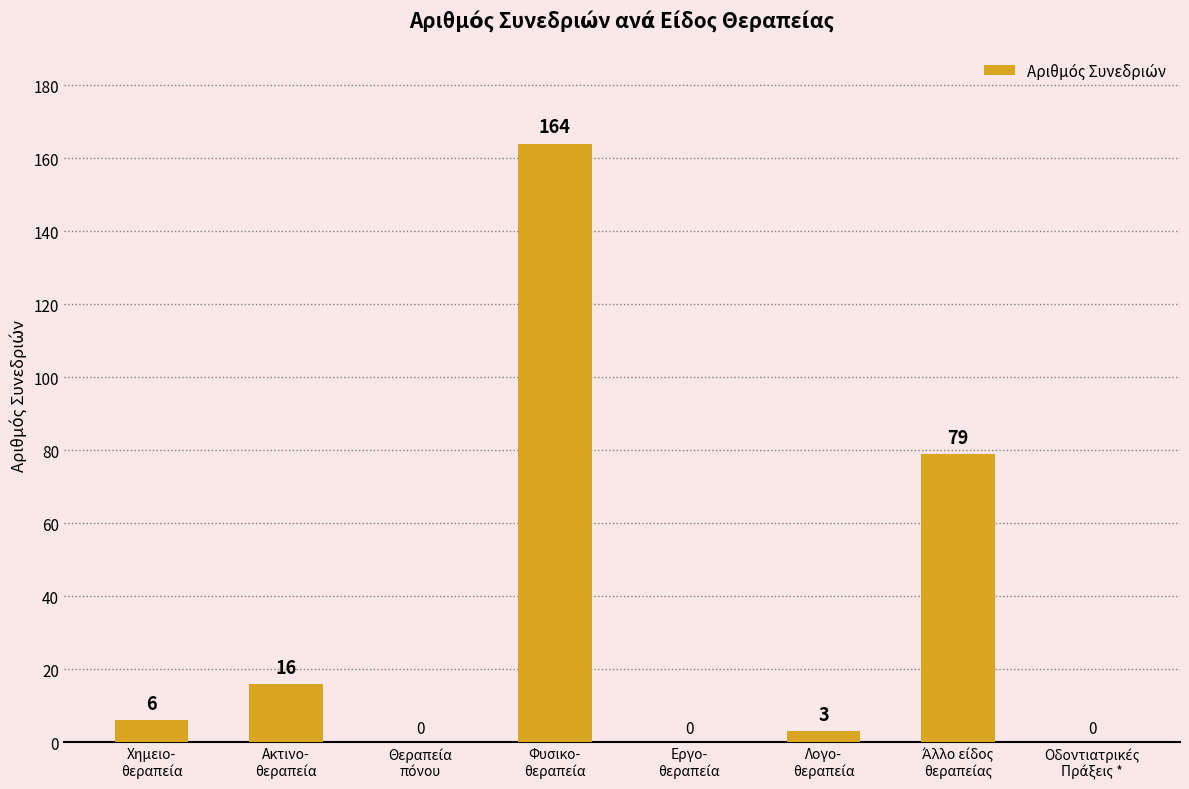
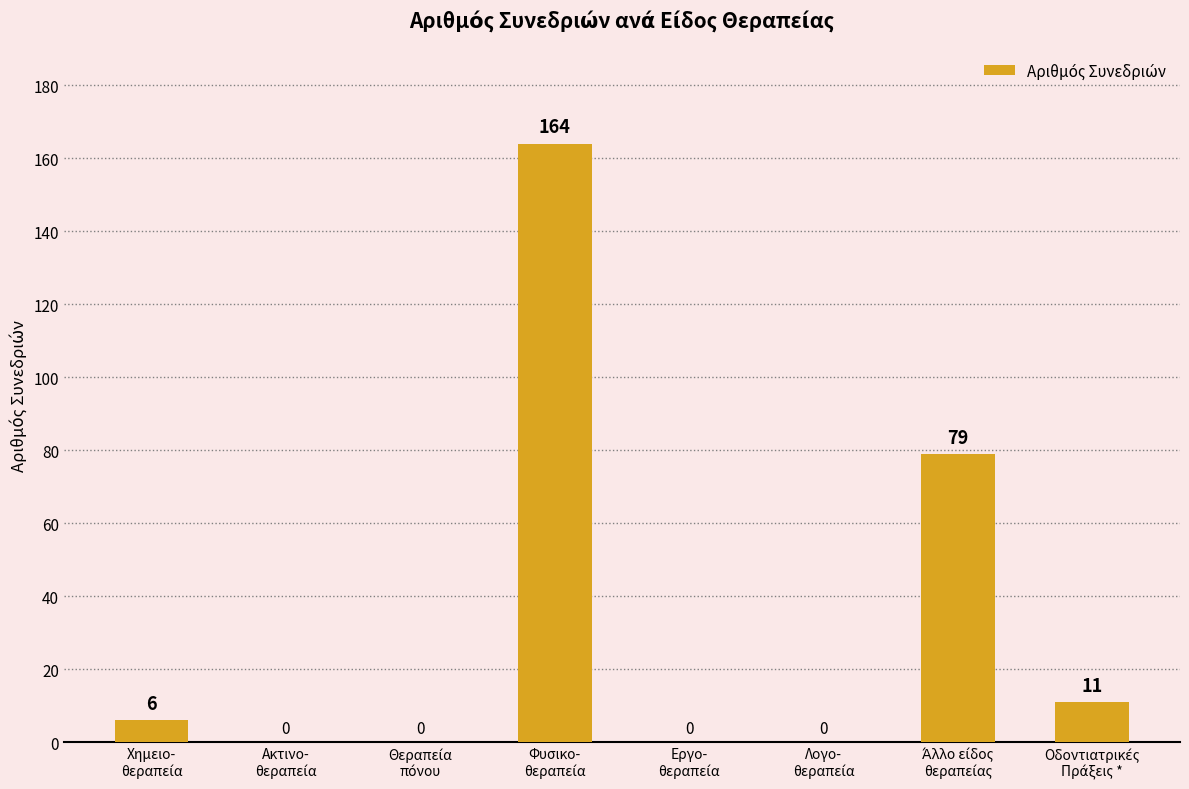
Ακτινο- θεραπεία: 16 -> 0
Λογο- θεραπεία: 3 -> 0
Οδοντιατρικές Πράξεις *: 0 -> 11
